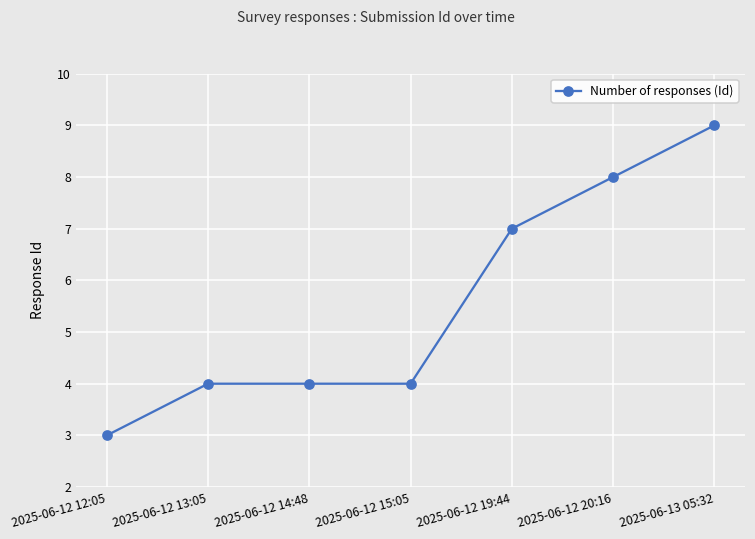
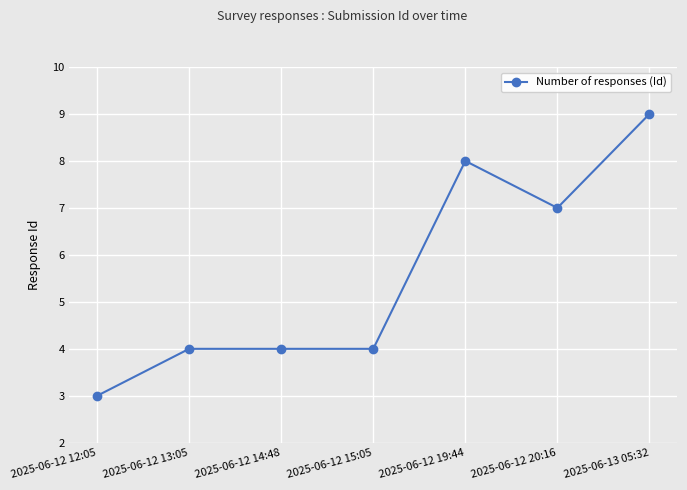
2025-06-12 19:44: 7 -> 8
2025-06-12 20:16: 8 -> 7
